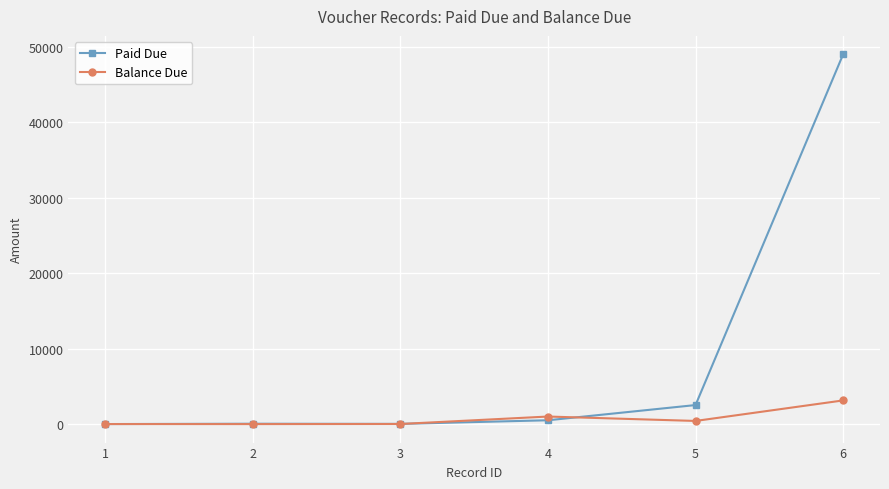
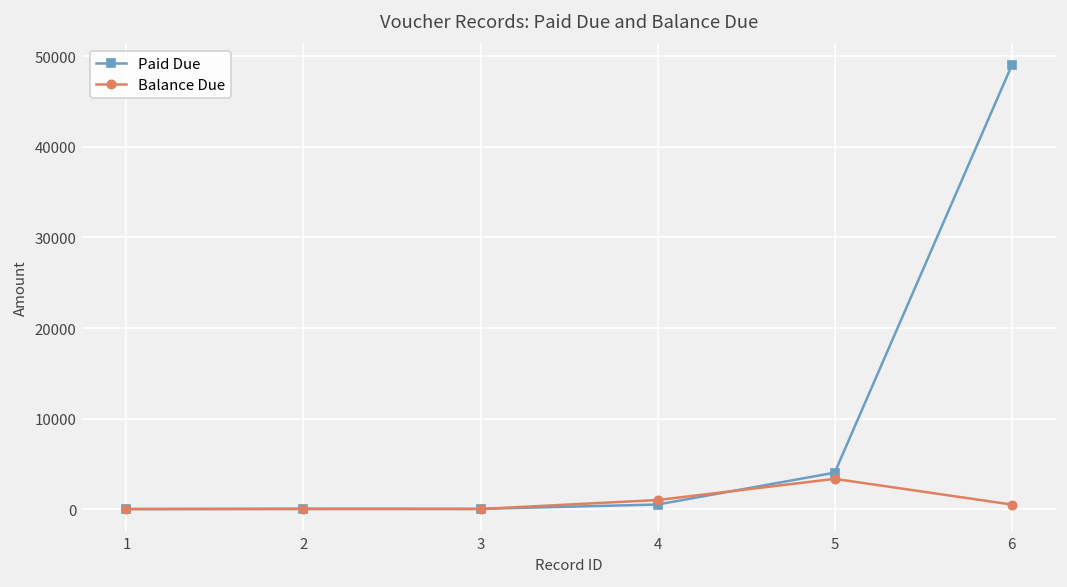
Paid Due, 5: 3000 -> 4000
Balance Due, 5: 0 -> 3000
Balance Due, 6: 3000 -> 1000
